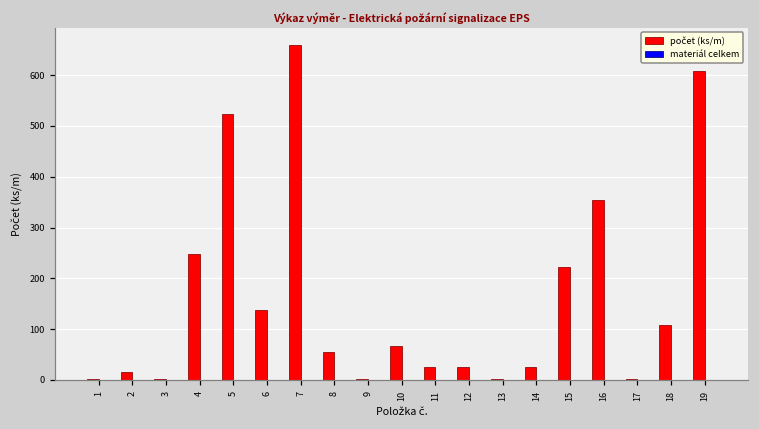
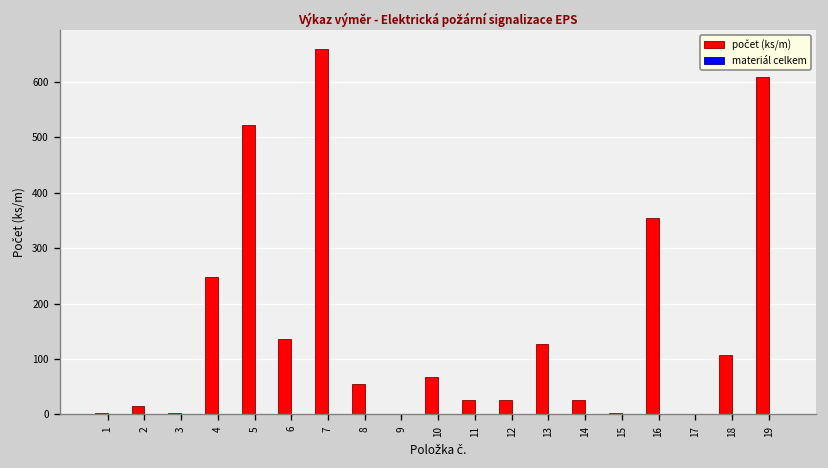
počet (ks/m), 13: 0 -> 130
počet (ks/m), 15: 220 -> 0
